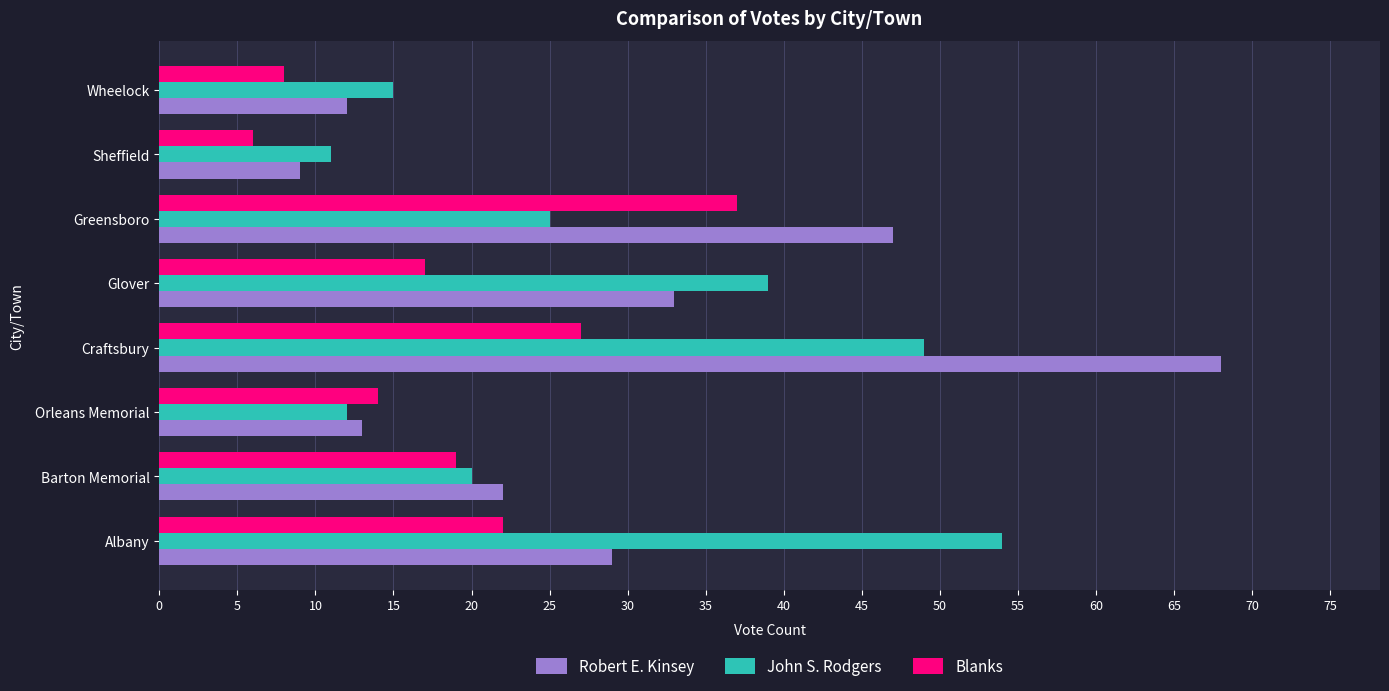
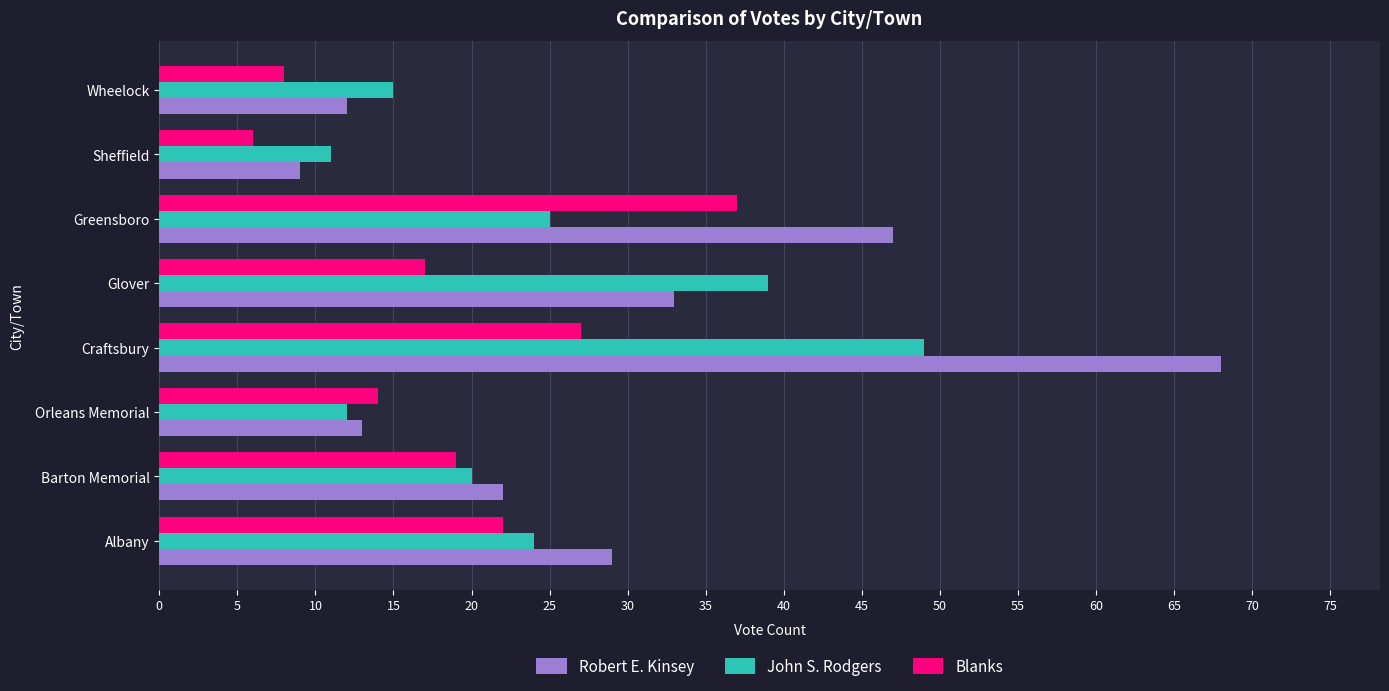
John S. Rodgers, Albany: 54 -> 24
